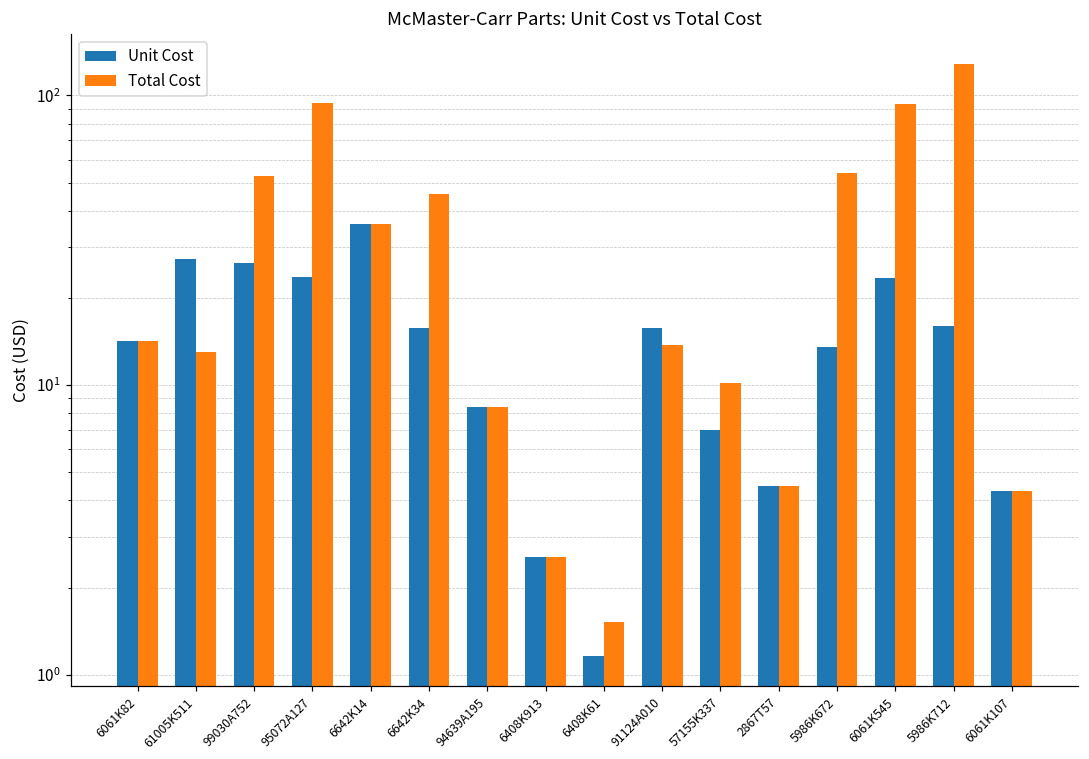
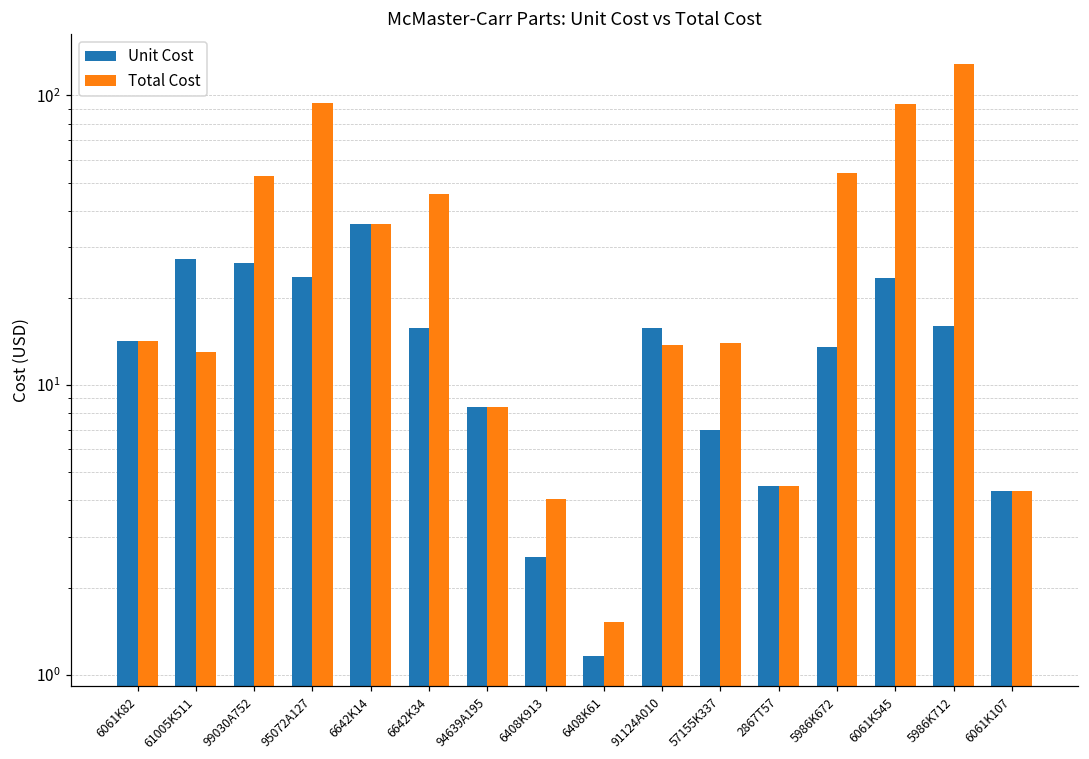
Total Cost, 6408K913: 2.5 -> 4.0
Total Cost, 57155K337: 10.2 -> 14
